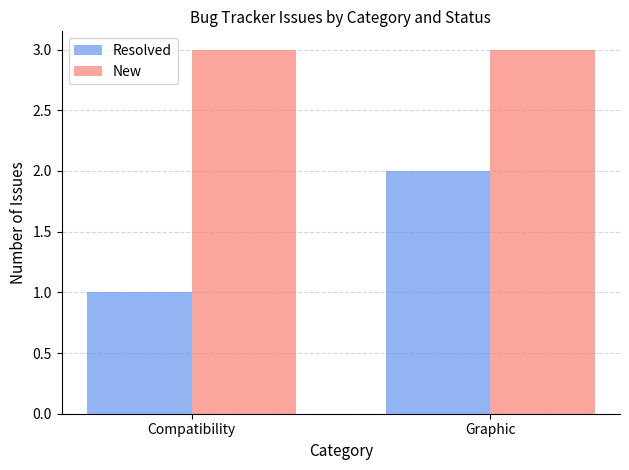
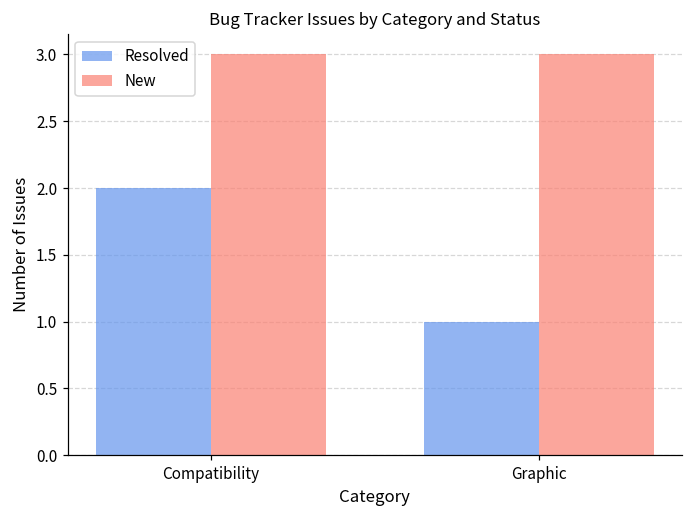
Resolved, Compatibility: 1 -> 2
Resolved, Graphic: 2 -> 1
